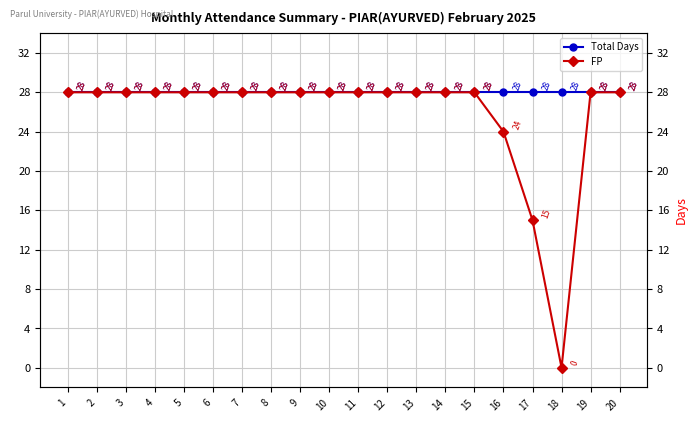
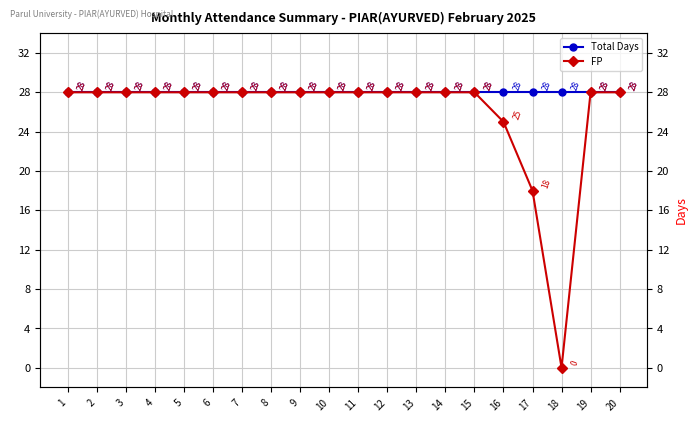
FP, 16: 24 -> 25
FP, 17: 15 -> 18
